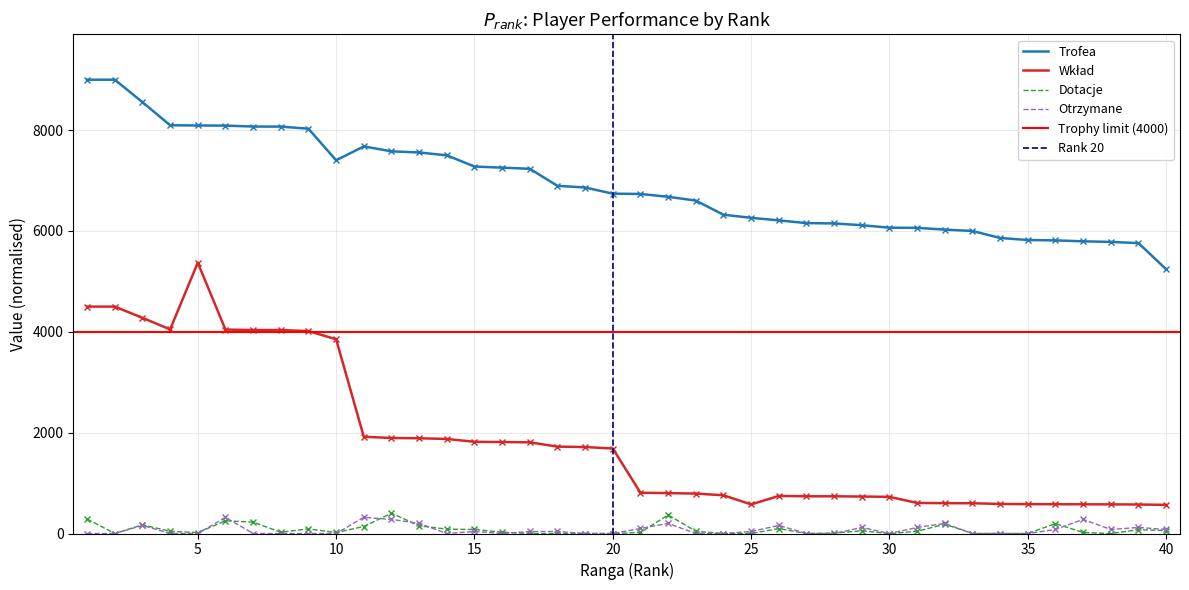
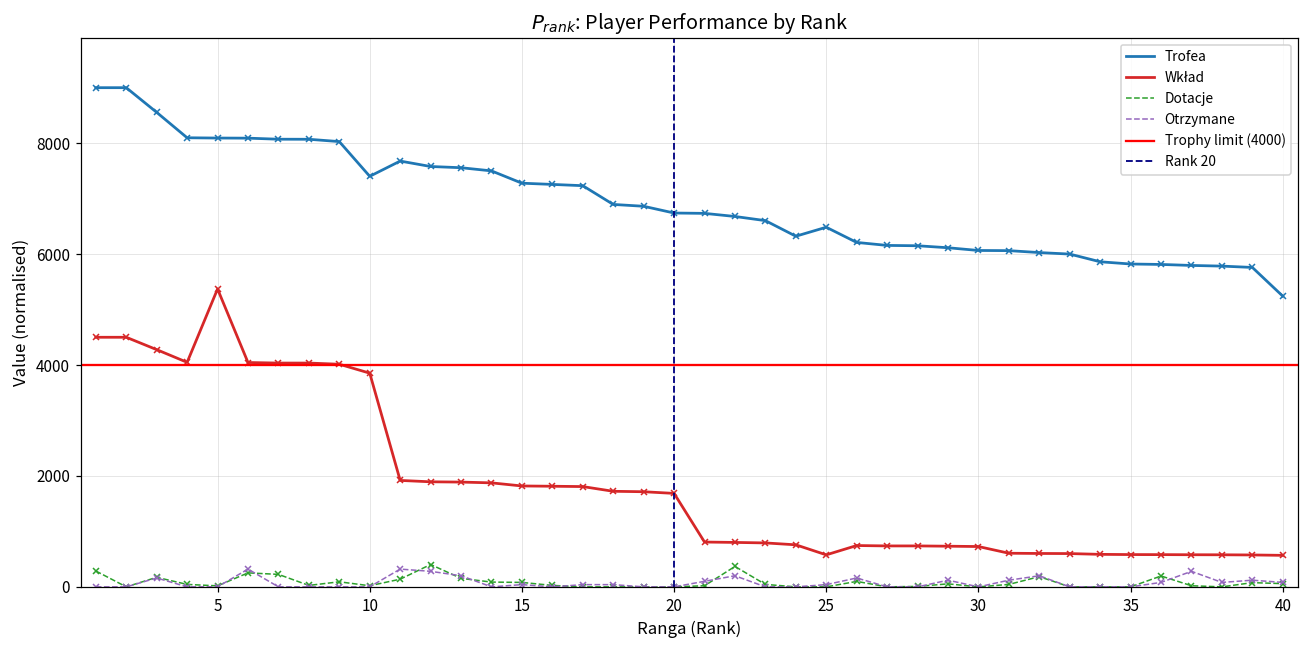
Trofea, 25: 6300 -> 6500
